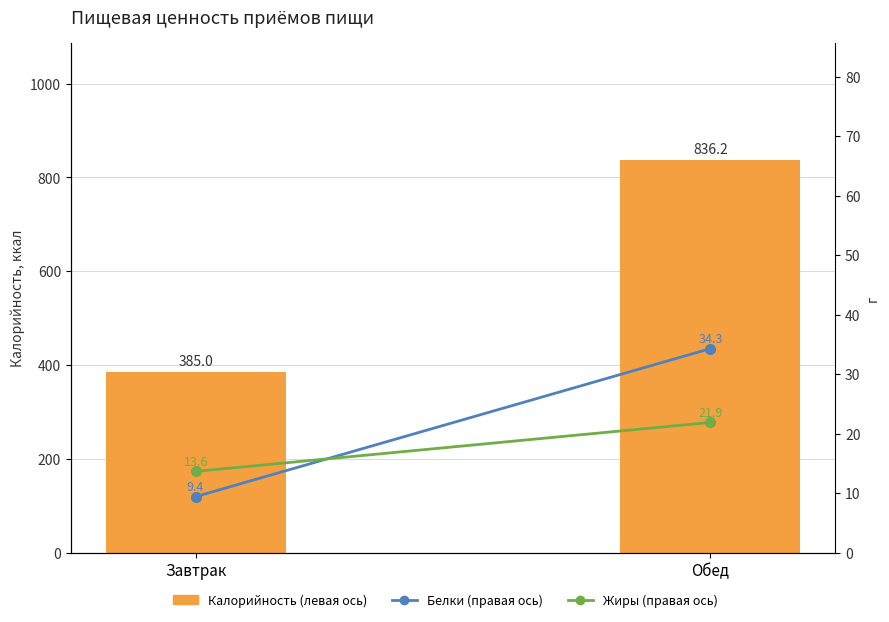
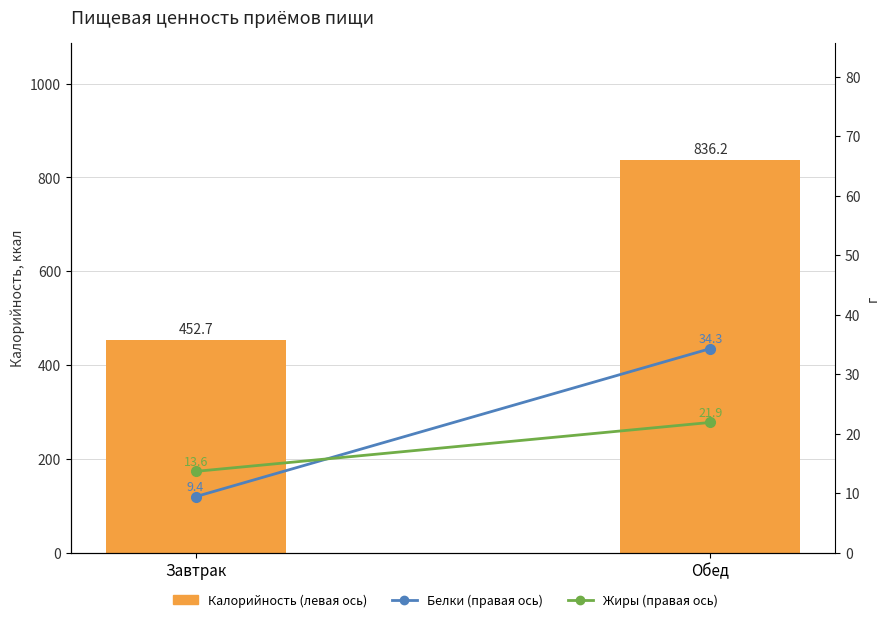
Калорийность (левая ось), Завтрак: 385.0 -> 452.7
